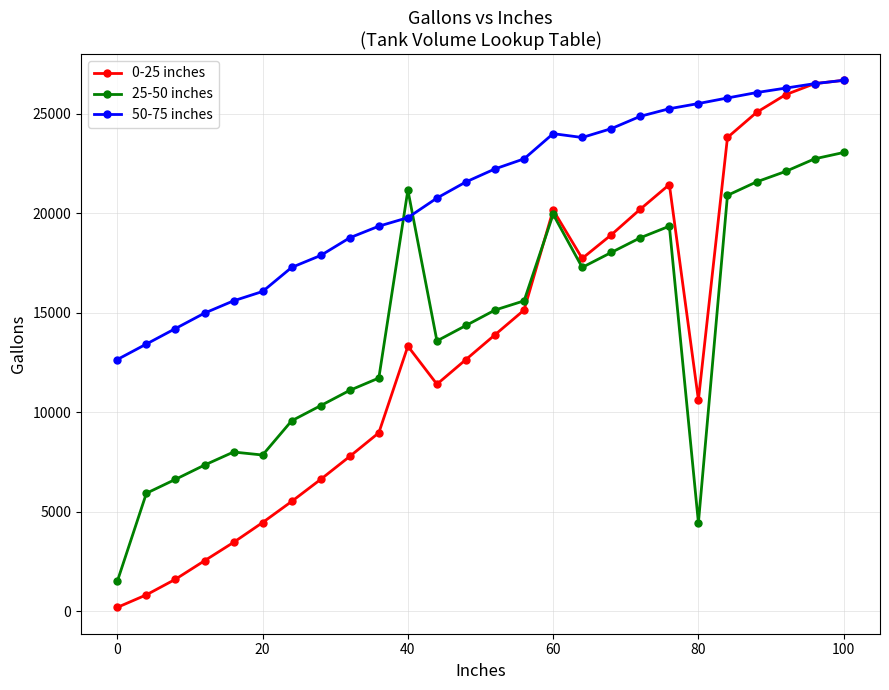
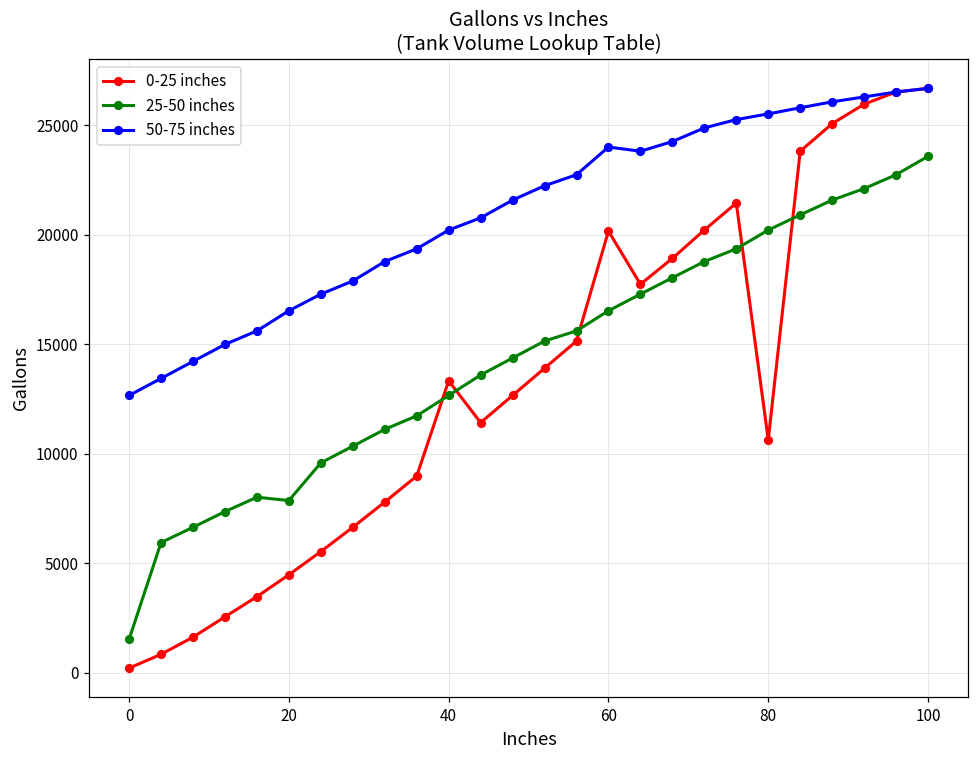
50-75 inches, 20: 16100 -> 16500
25-50 inches, 40: 21200 -> 12700
50-75 inches, 40: 19800 -> 20200
25-50 inches, 60: 20000 -> 16500
25-50 inches, 80: 4500 -> 20200
25-50 inches, 100: 23100 -> 23600
